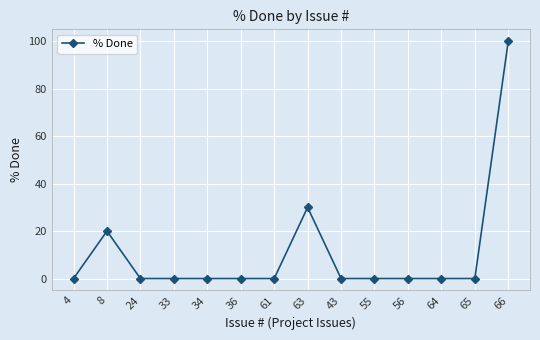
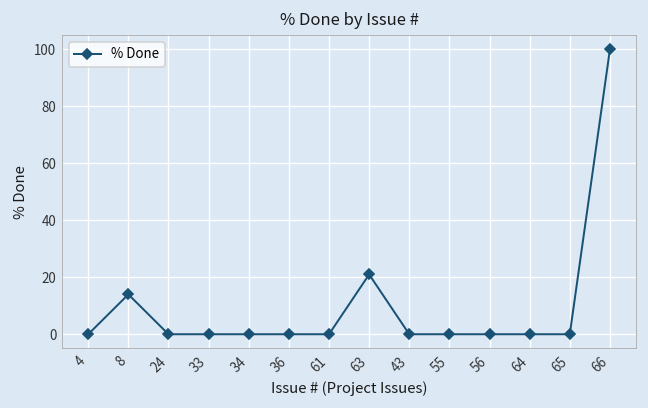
8: 20 -> 14
63: 30 -> 21
